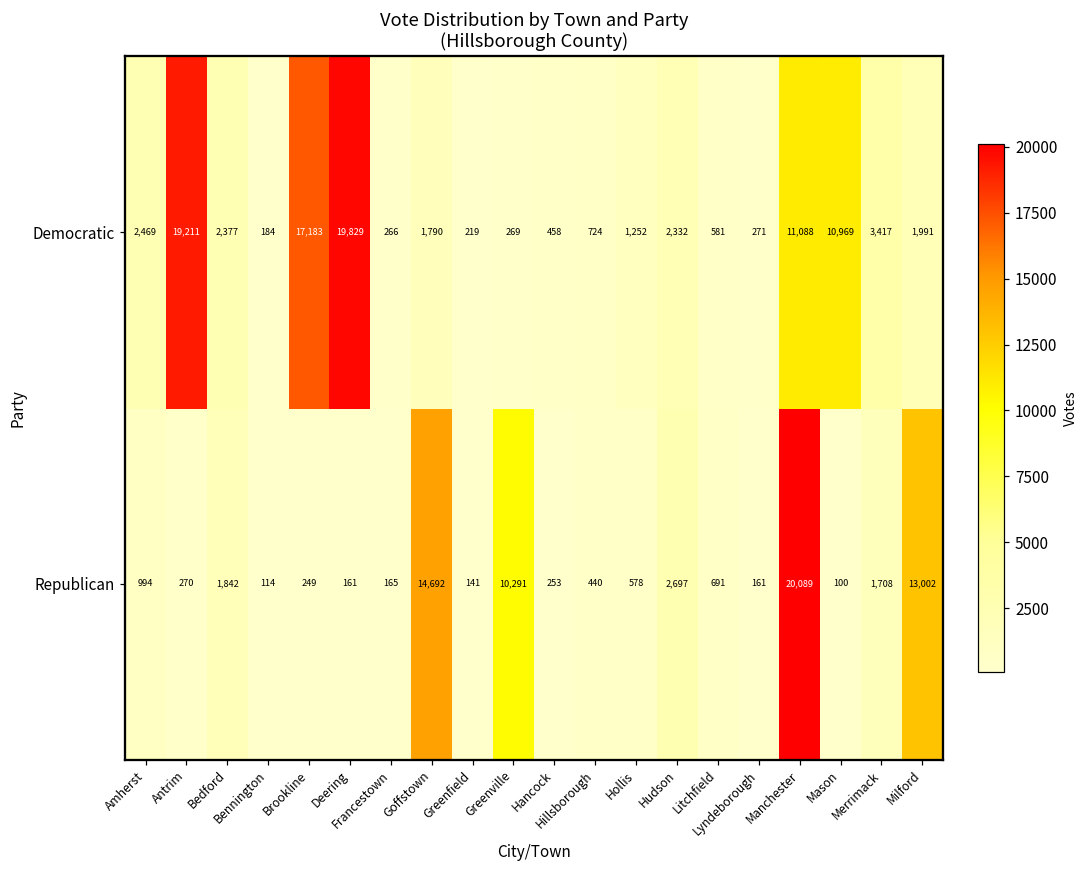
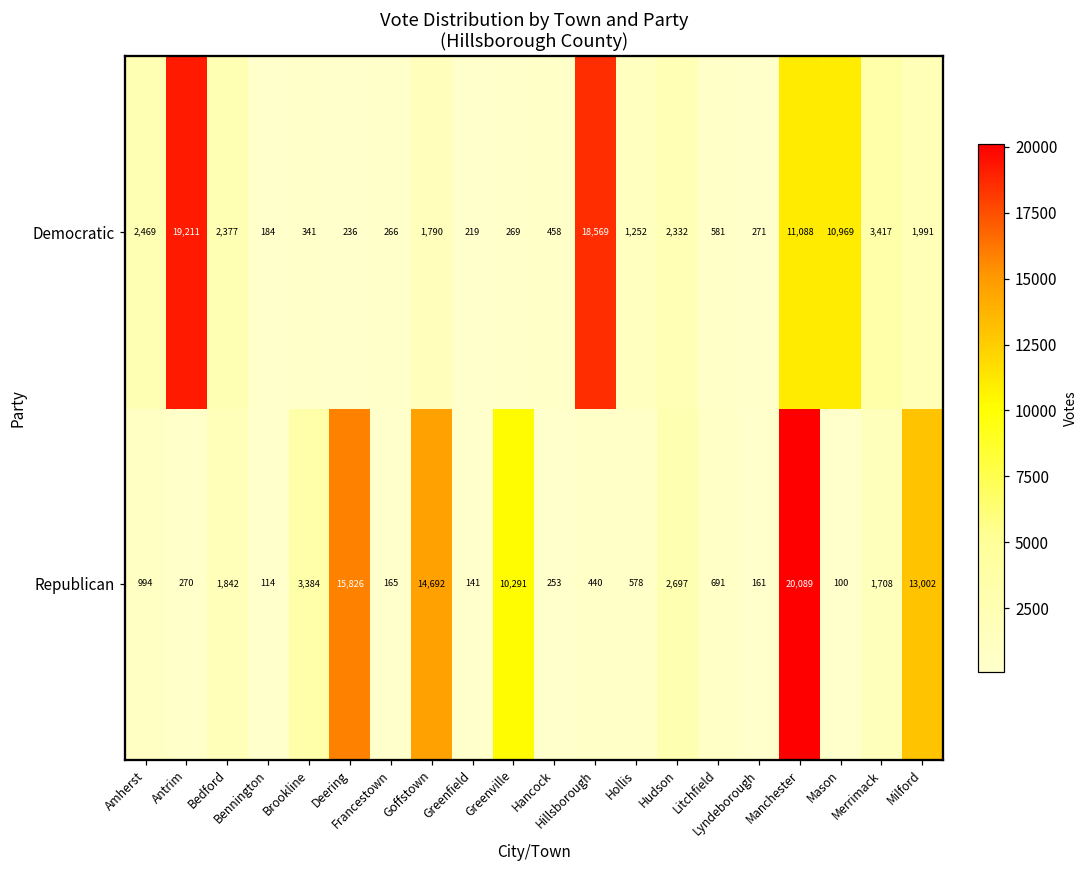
Democratic, Brookline: 17,183 -> 341
Democratic, Deering: 19,829 -> 236
Democratic, Hillsborough: 724 -> 18,569
Republican, Brookline: 249 -> 3,384
Republican, Deering: 161 -> 15,826
